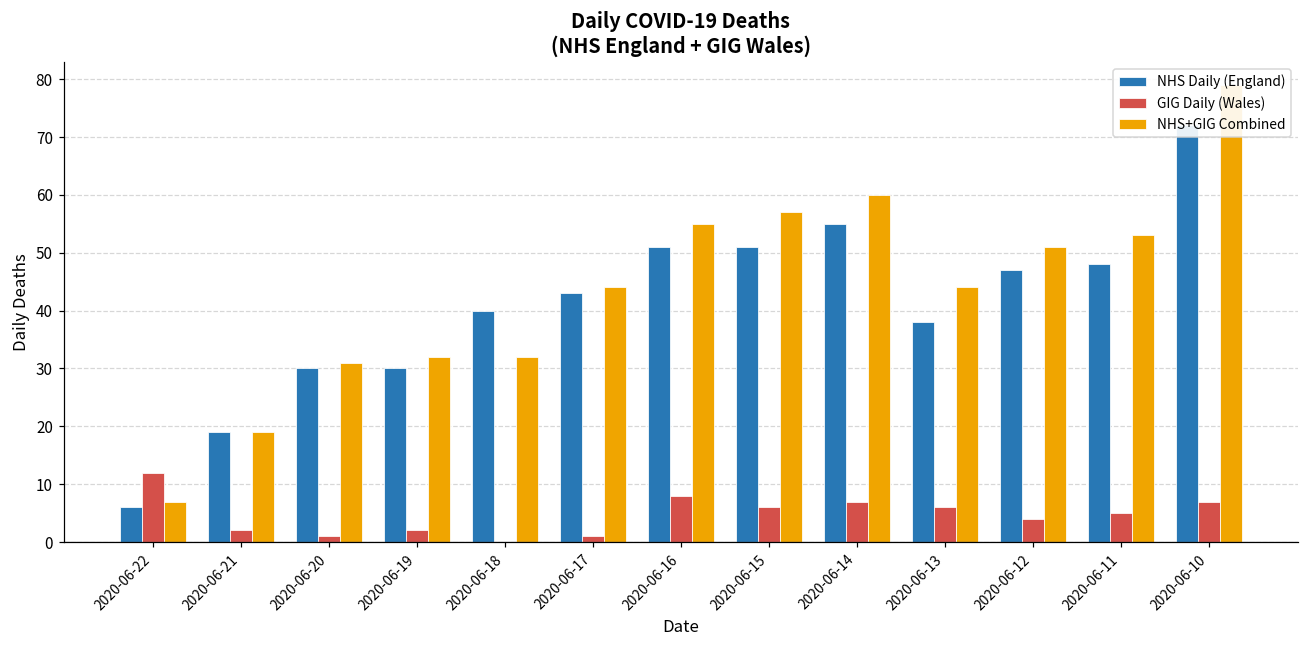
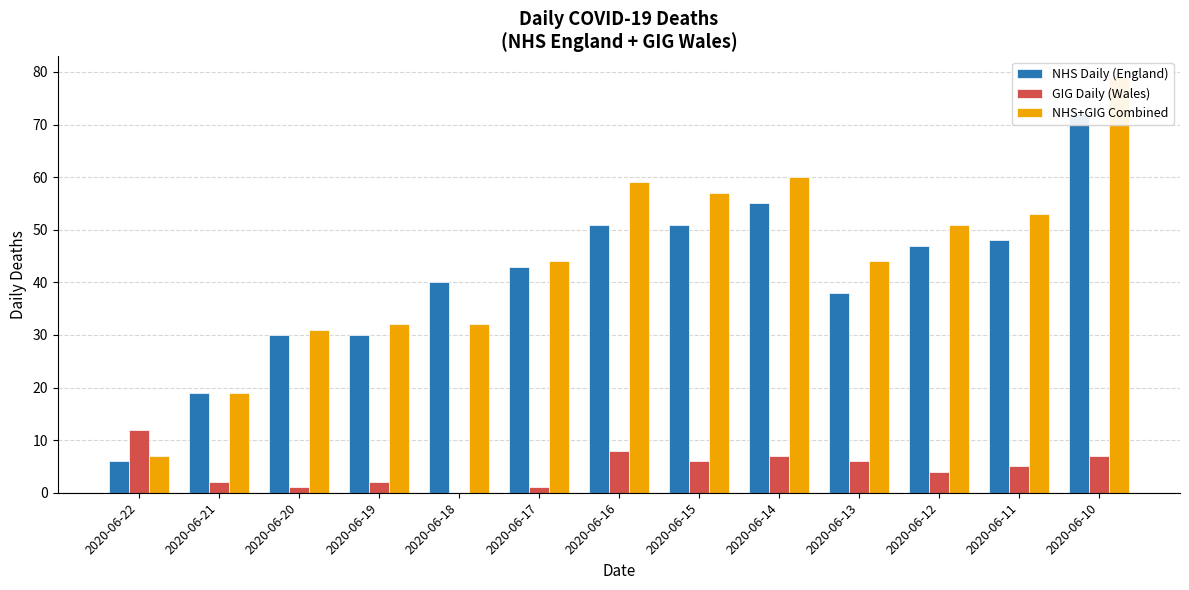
NHS+GIG Combined, 2020-06-16: 55 -> 59
